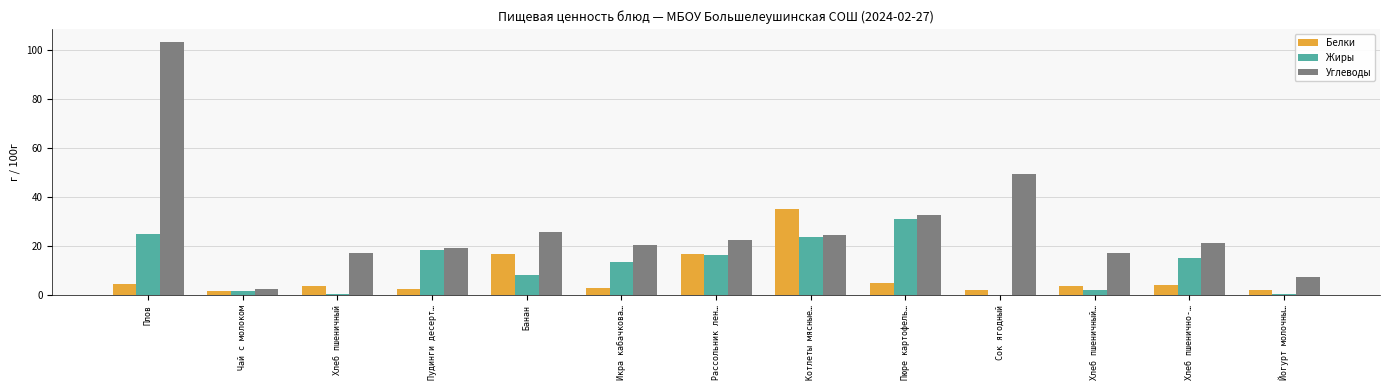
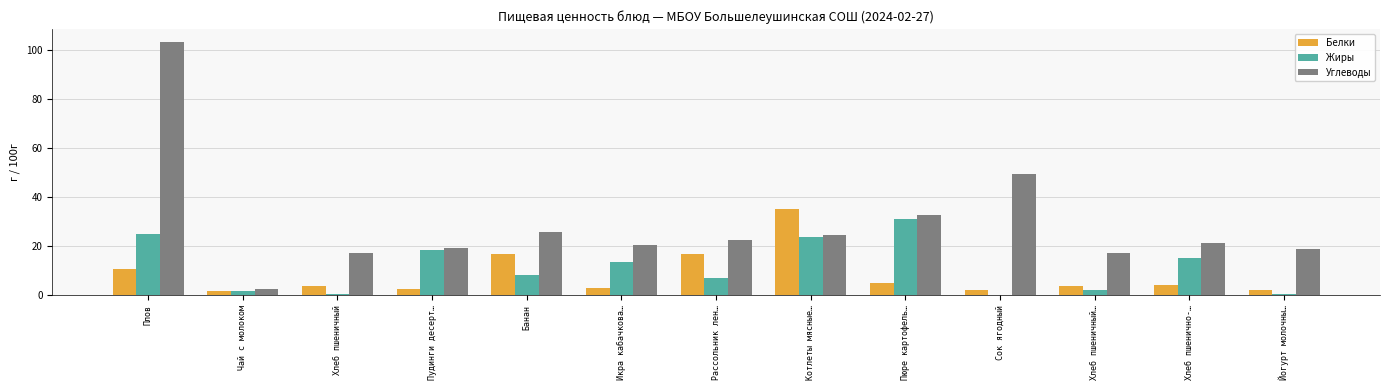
Белки, Плов: 4 -> 11
Жиры, Рассольник лен…: 17 -> 7
Углеводы, Йогурт молочны…: 8 -> 19
